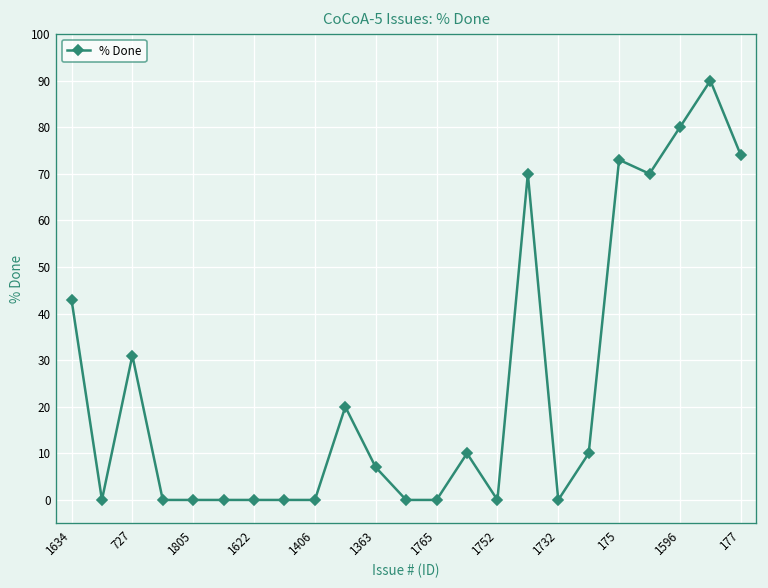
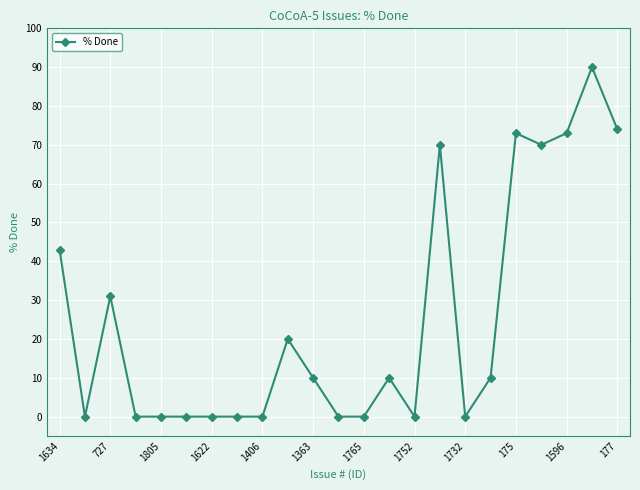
1363: 7 -> 10
1596: 80 -> 73
